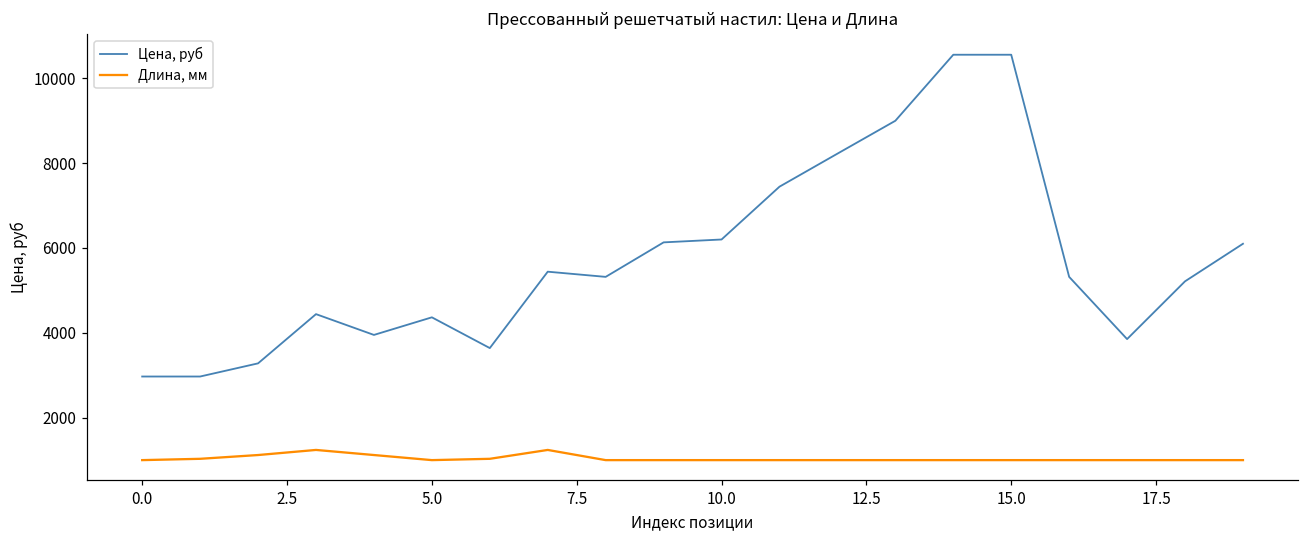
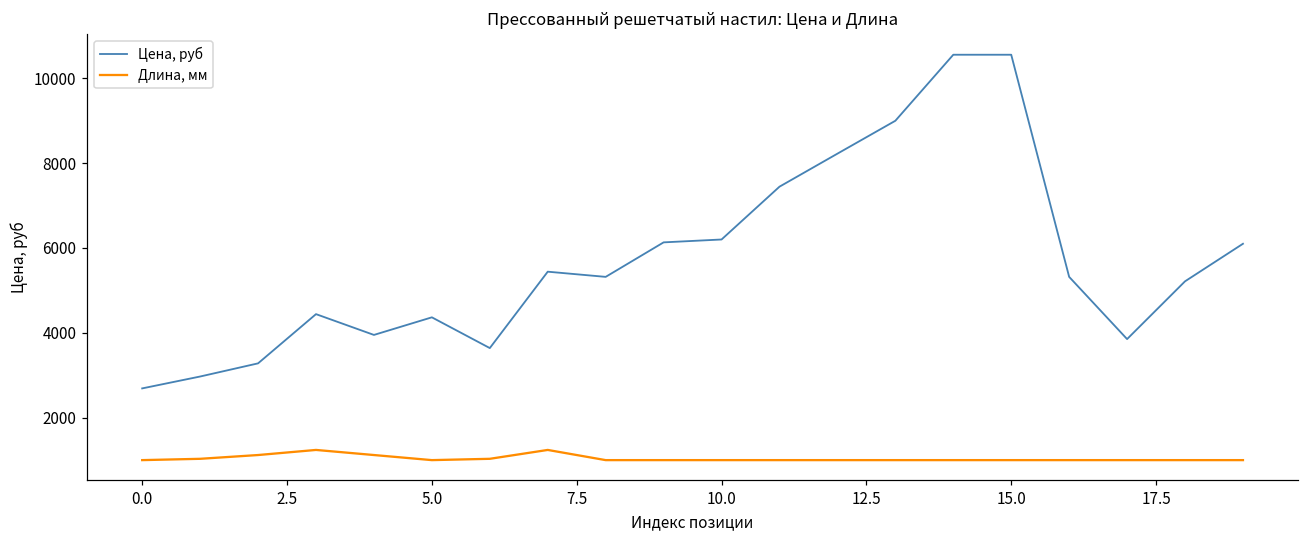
Цена, руб, 0.0: 3000 -> 2700
